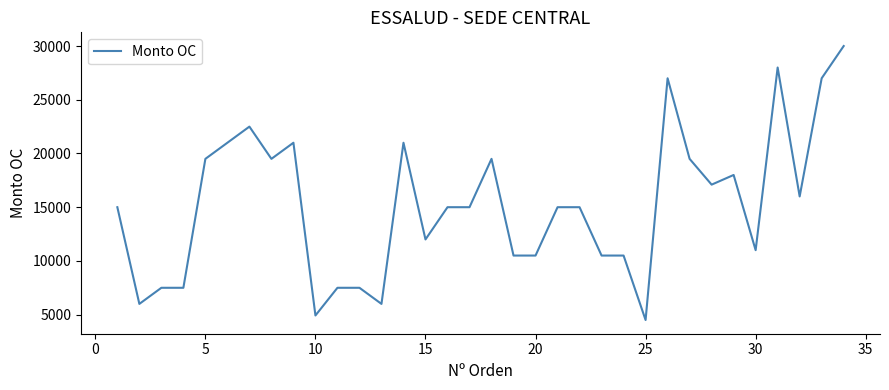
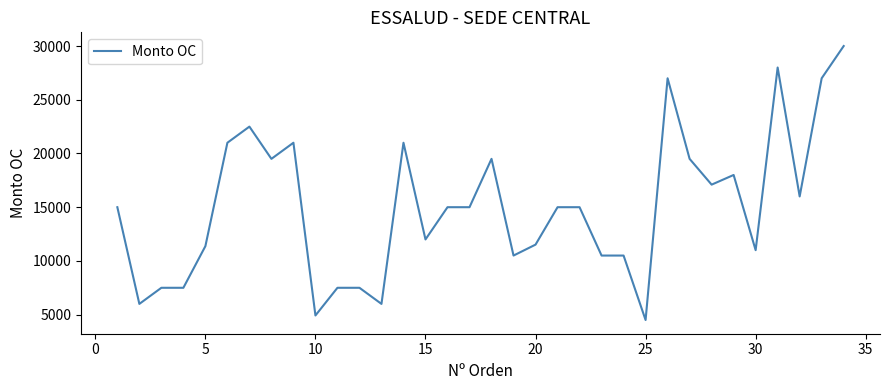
5: 19500 -> 11400
20: 10500 -> 11500
